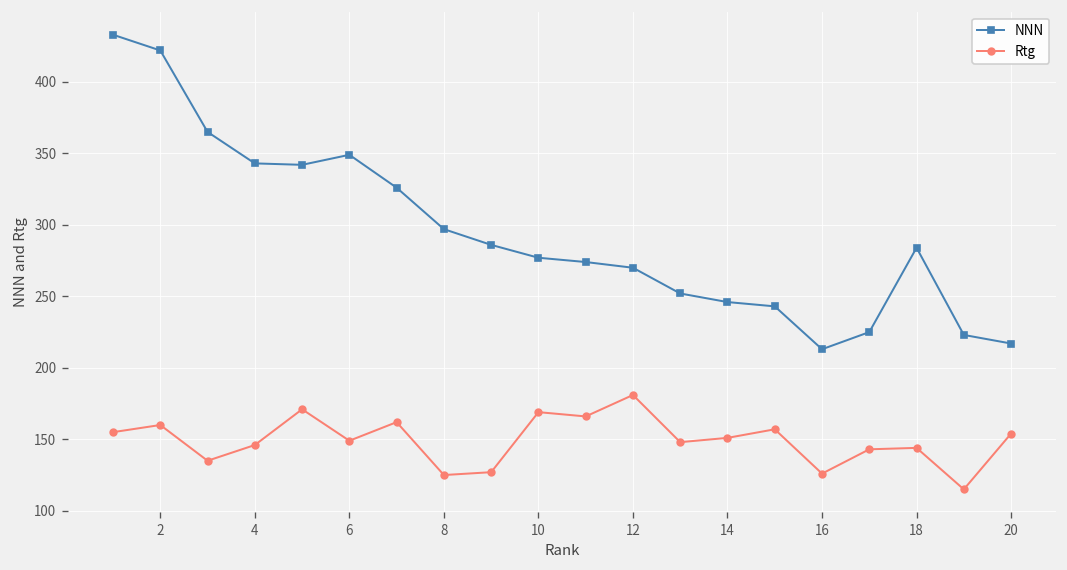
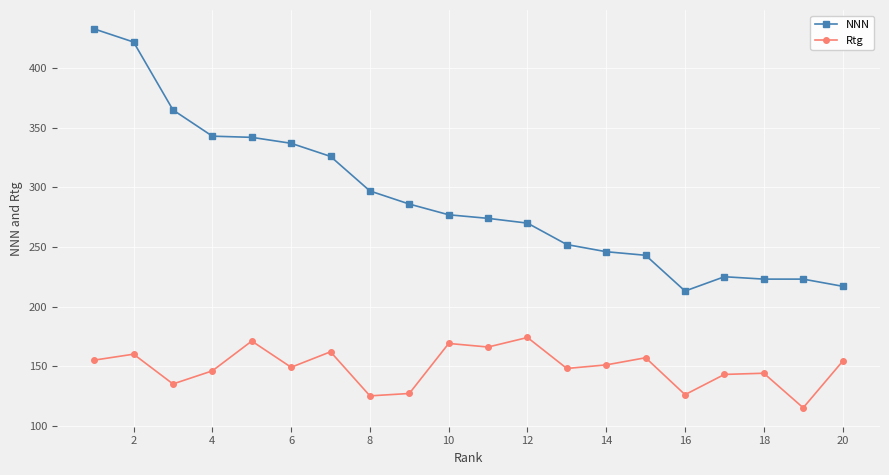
NNN, 6: 349 -> 337
Rtg, 12: 181 -> 174
NNN, 18: 284 -> 223
